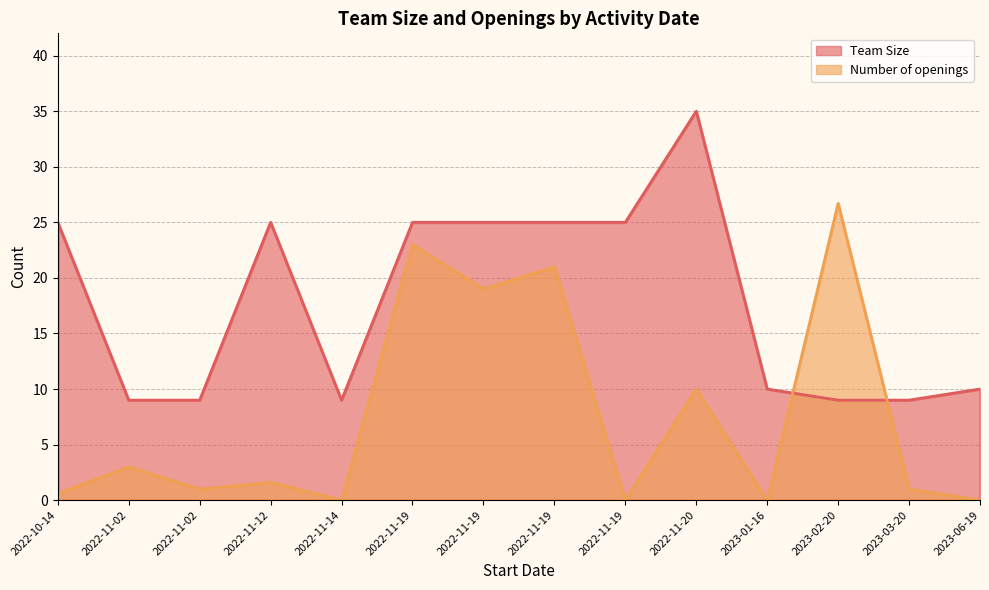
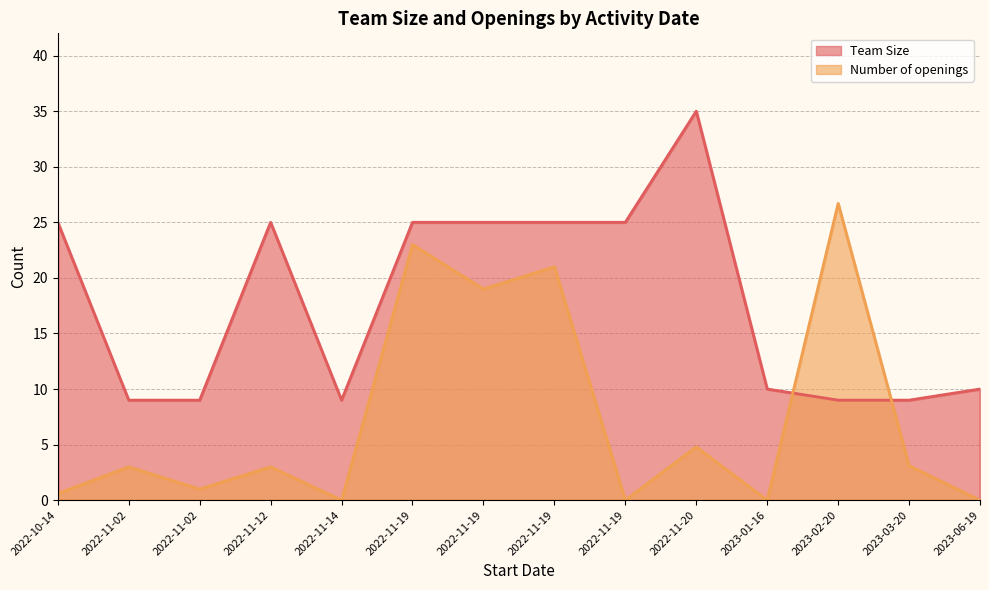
Number of openings, 2022-11-12: 1.6 -> 3.0
Number of openings, 2022-11-20: 10.0 -> 4.8
Number of openings, 2023-03-20: 1.0 -> 3.1
